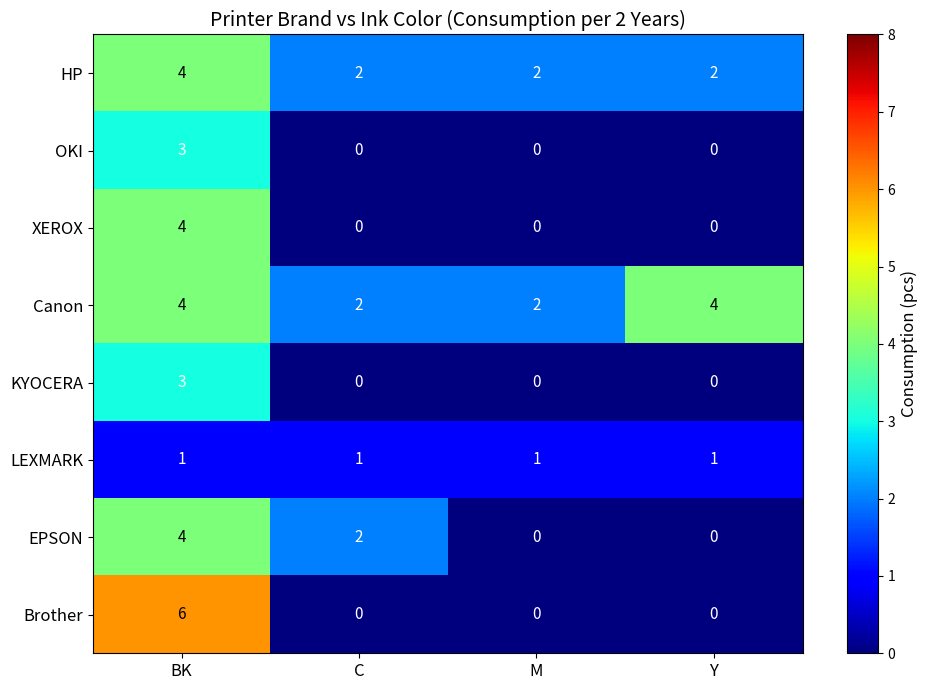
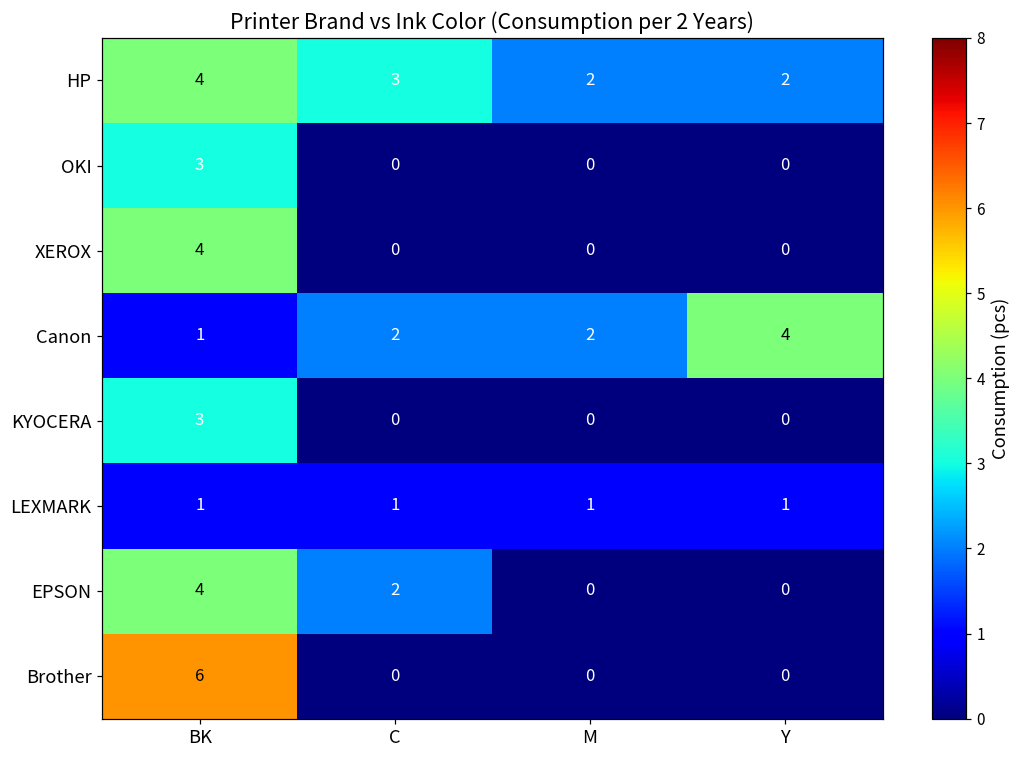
HP, C: 2 -> 3
Canon, BK: 4 -> 1
